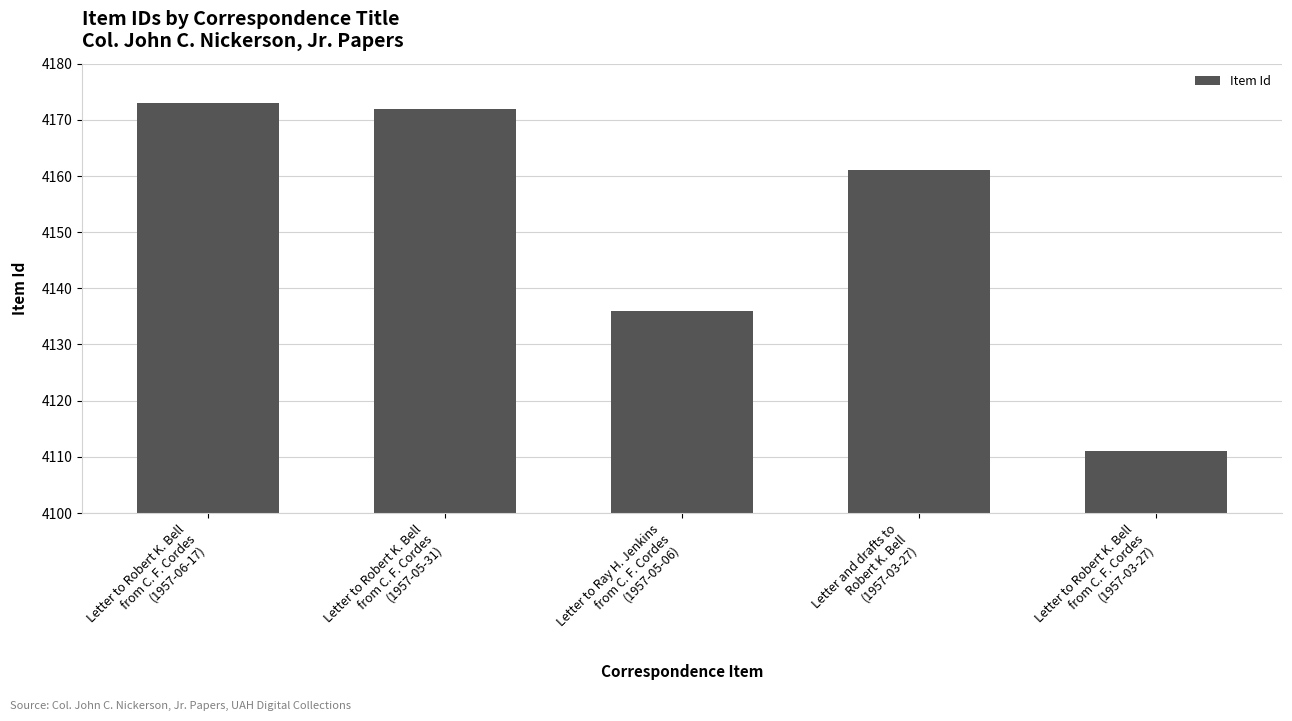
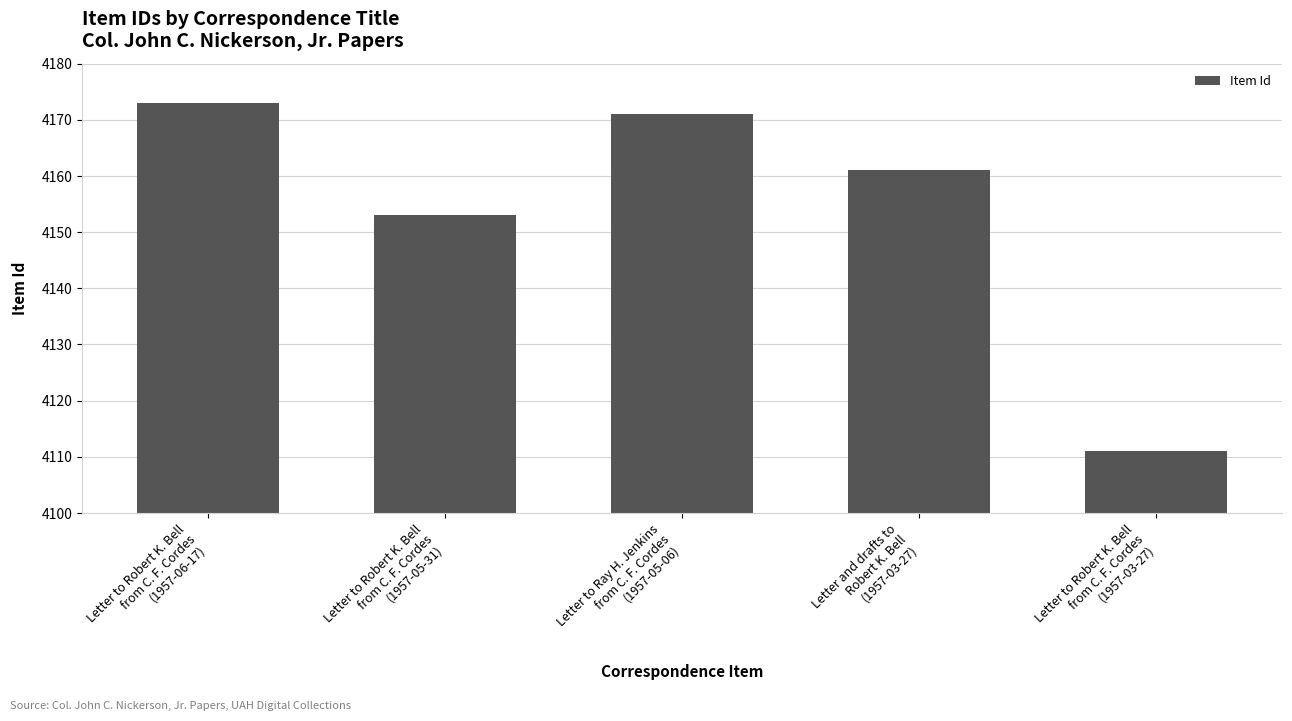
Letter to Robert K. Bell from C. F. Cordes (1957-05-31): 4172 -> 4153
Letter to Ray H. Jenkins from C. F. Cordes (1957-05-06): 4136 -> 4171
